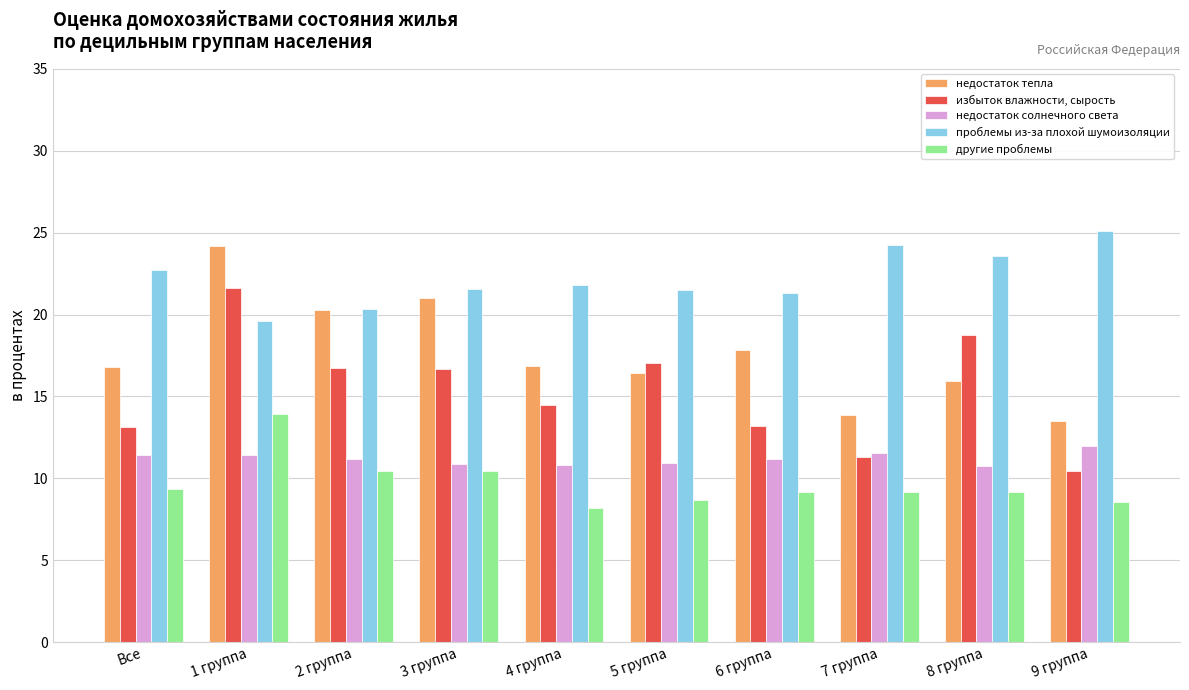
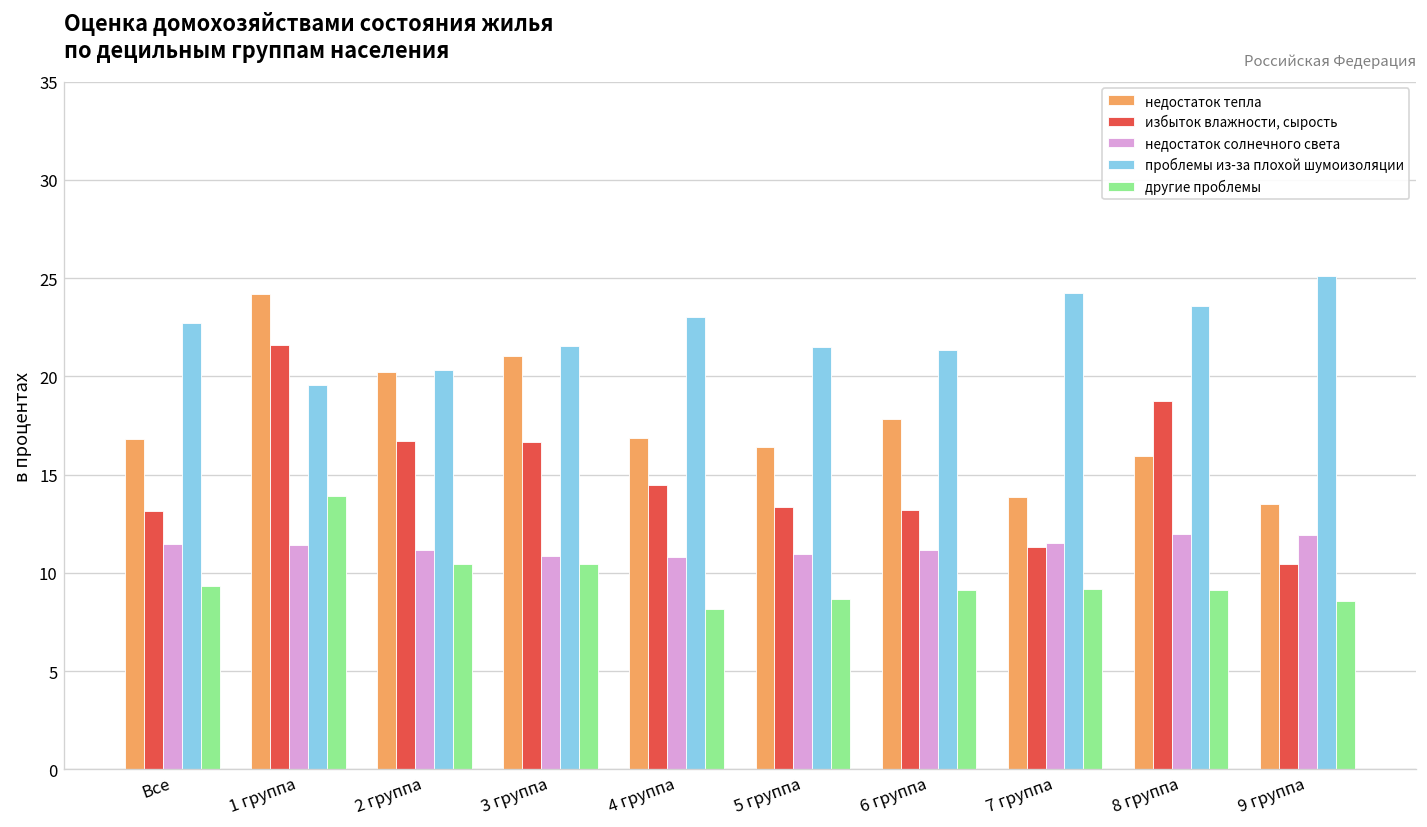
проблемы из-за плохой шумоизоляции, 4 группа: 21.8 -> 23.0
избыток влажности, сырость, 5 группа: 17.0 -> 13.4
недостаток солнечного света, 8 группа: 10.8 -> 12.0
